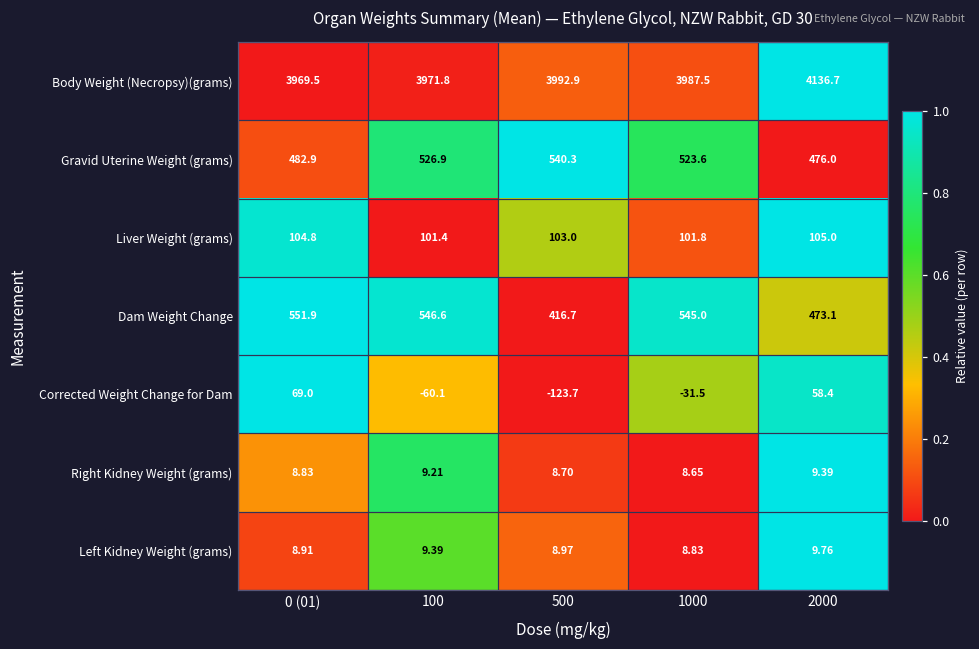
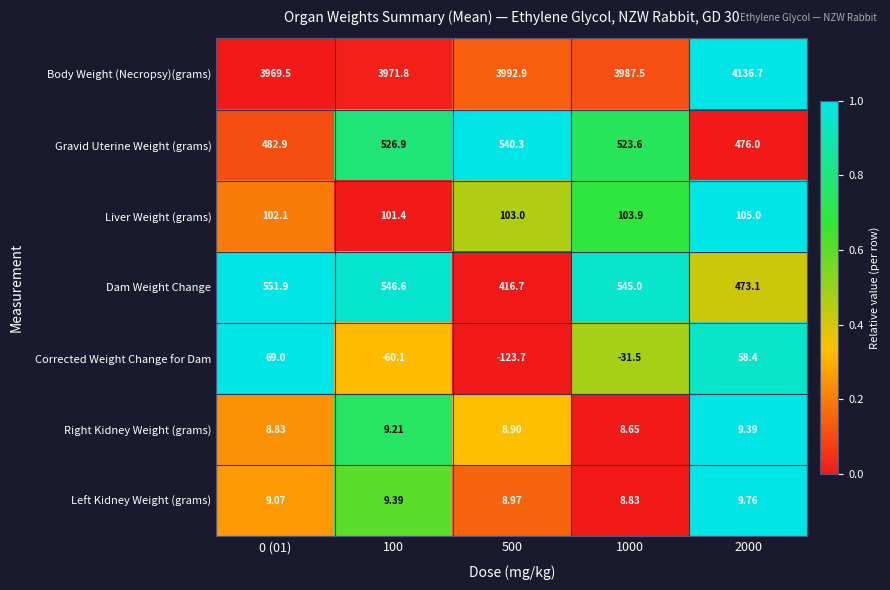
Liver Weight (grams), 0 (01): 104.8 -> 102.1
Liver Weight (grams), 1000: 101.8 -> 103.9
Right Kidney Weight (grams), 500: 8.70 -> 8.90
Left Kidney Weight (grams), 0 (01): 8.91 -> 9.07
